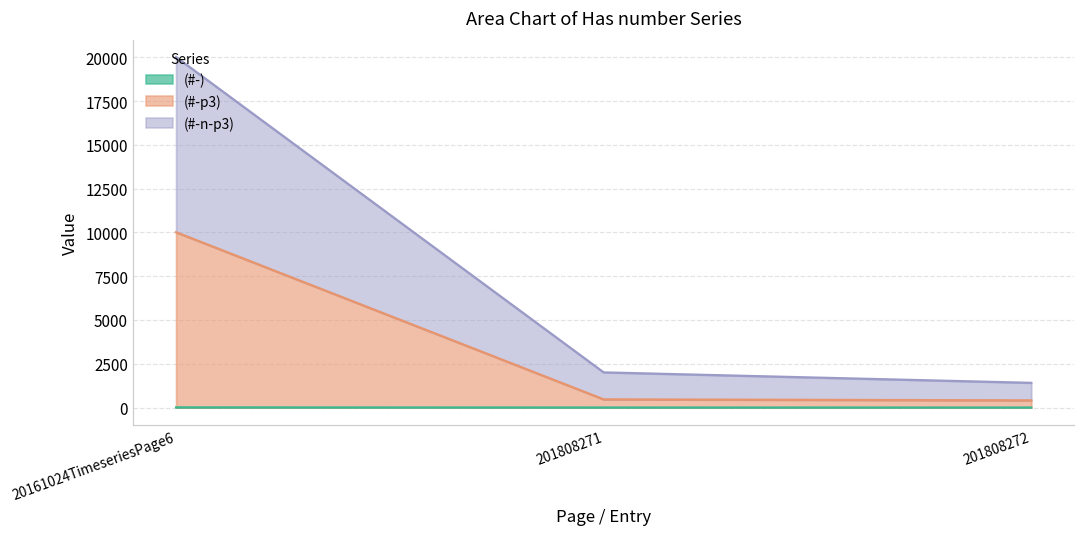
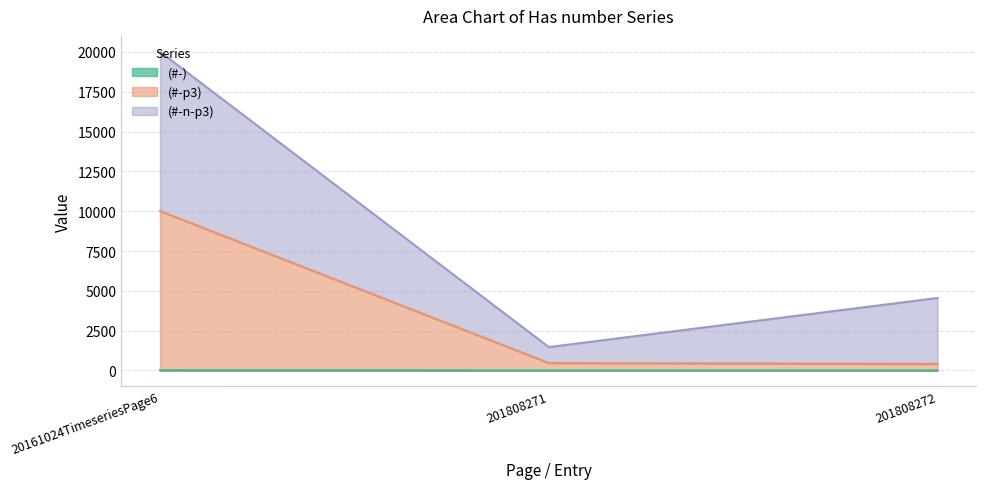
(#-n-p3), 201808271: 1500 -> 1000
(#-n-p3), 201808272: 1000 -> 4100
